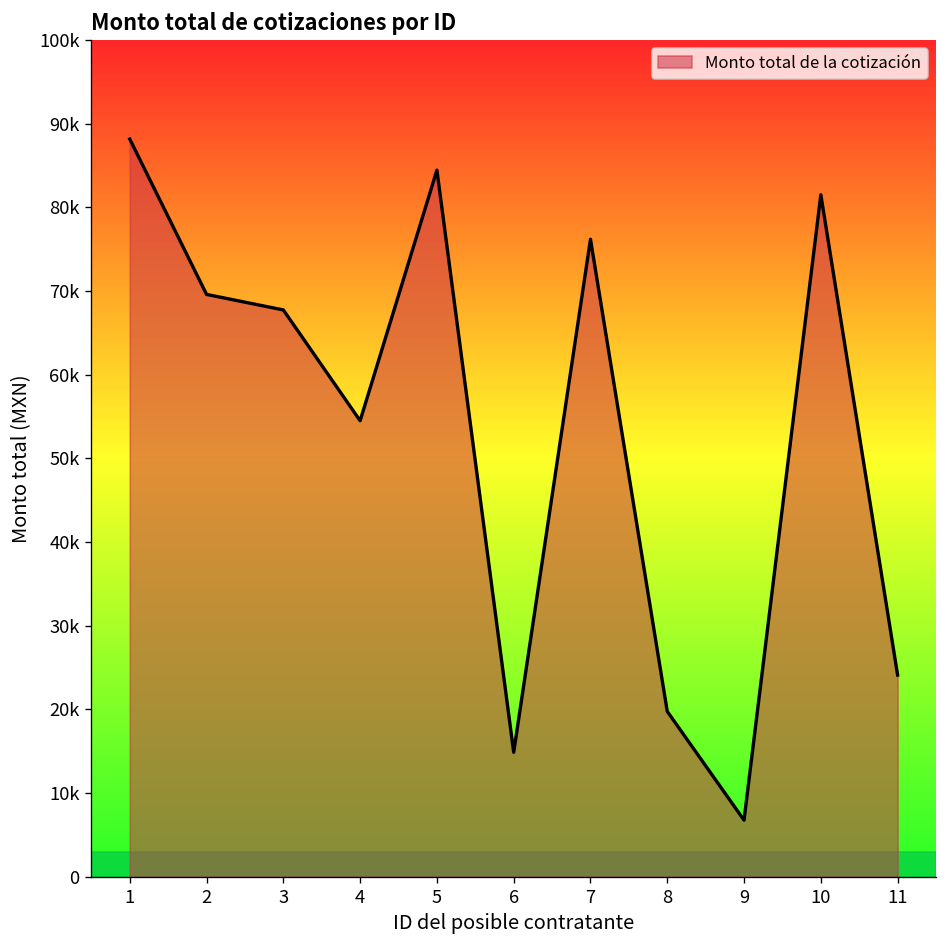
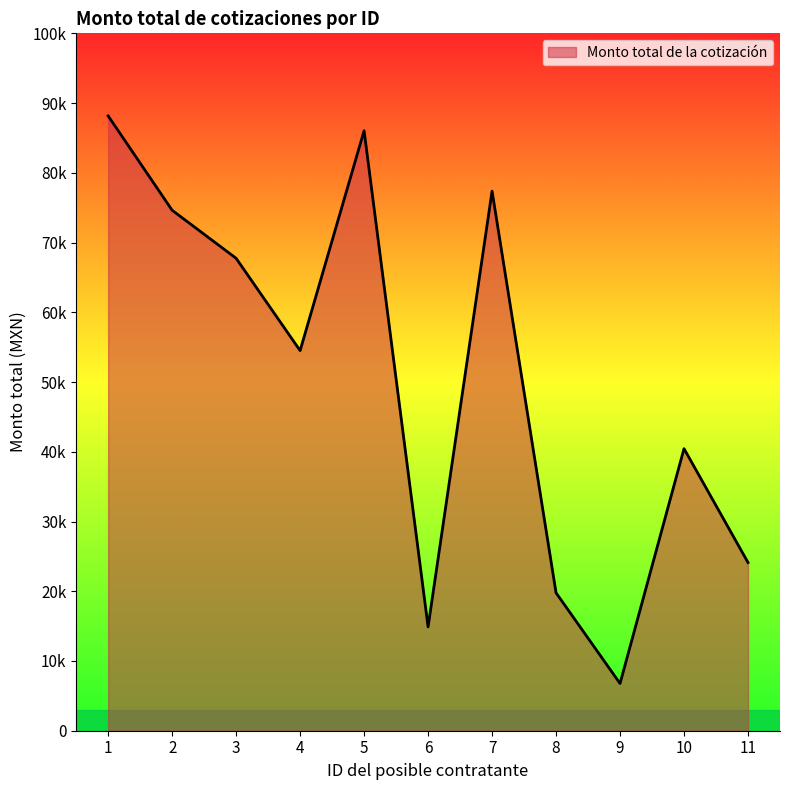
2: 70000 -> 75000
5: 84000 -> 86000
7: 76000 -> 77000
10: 82000 -> 40000
